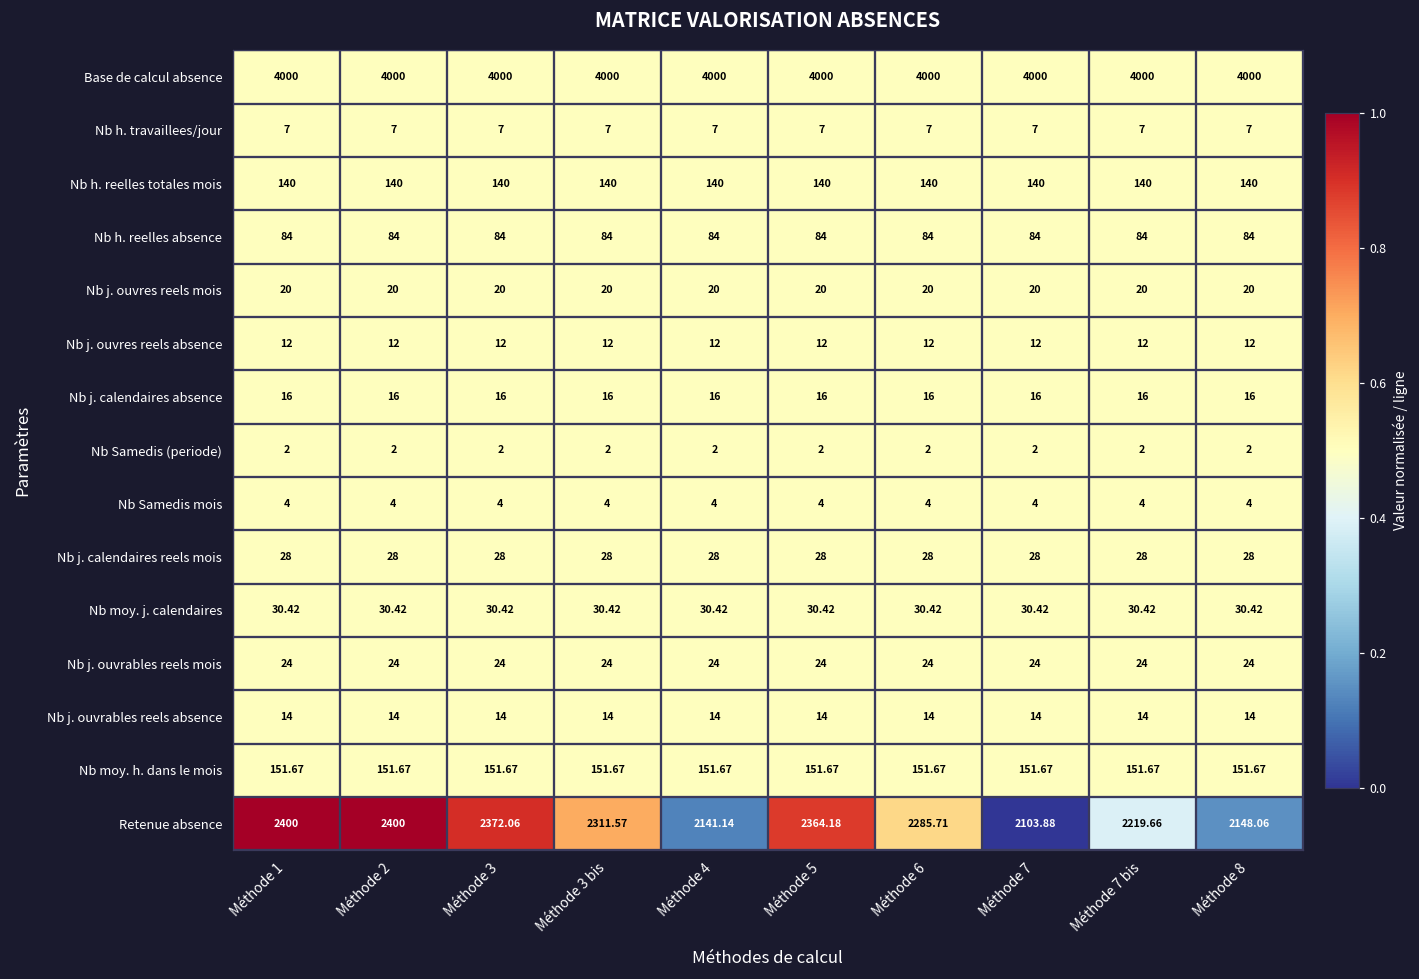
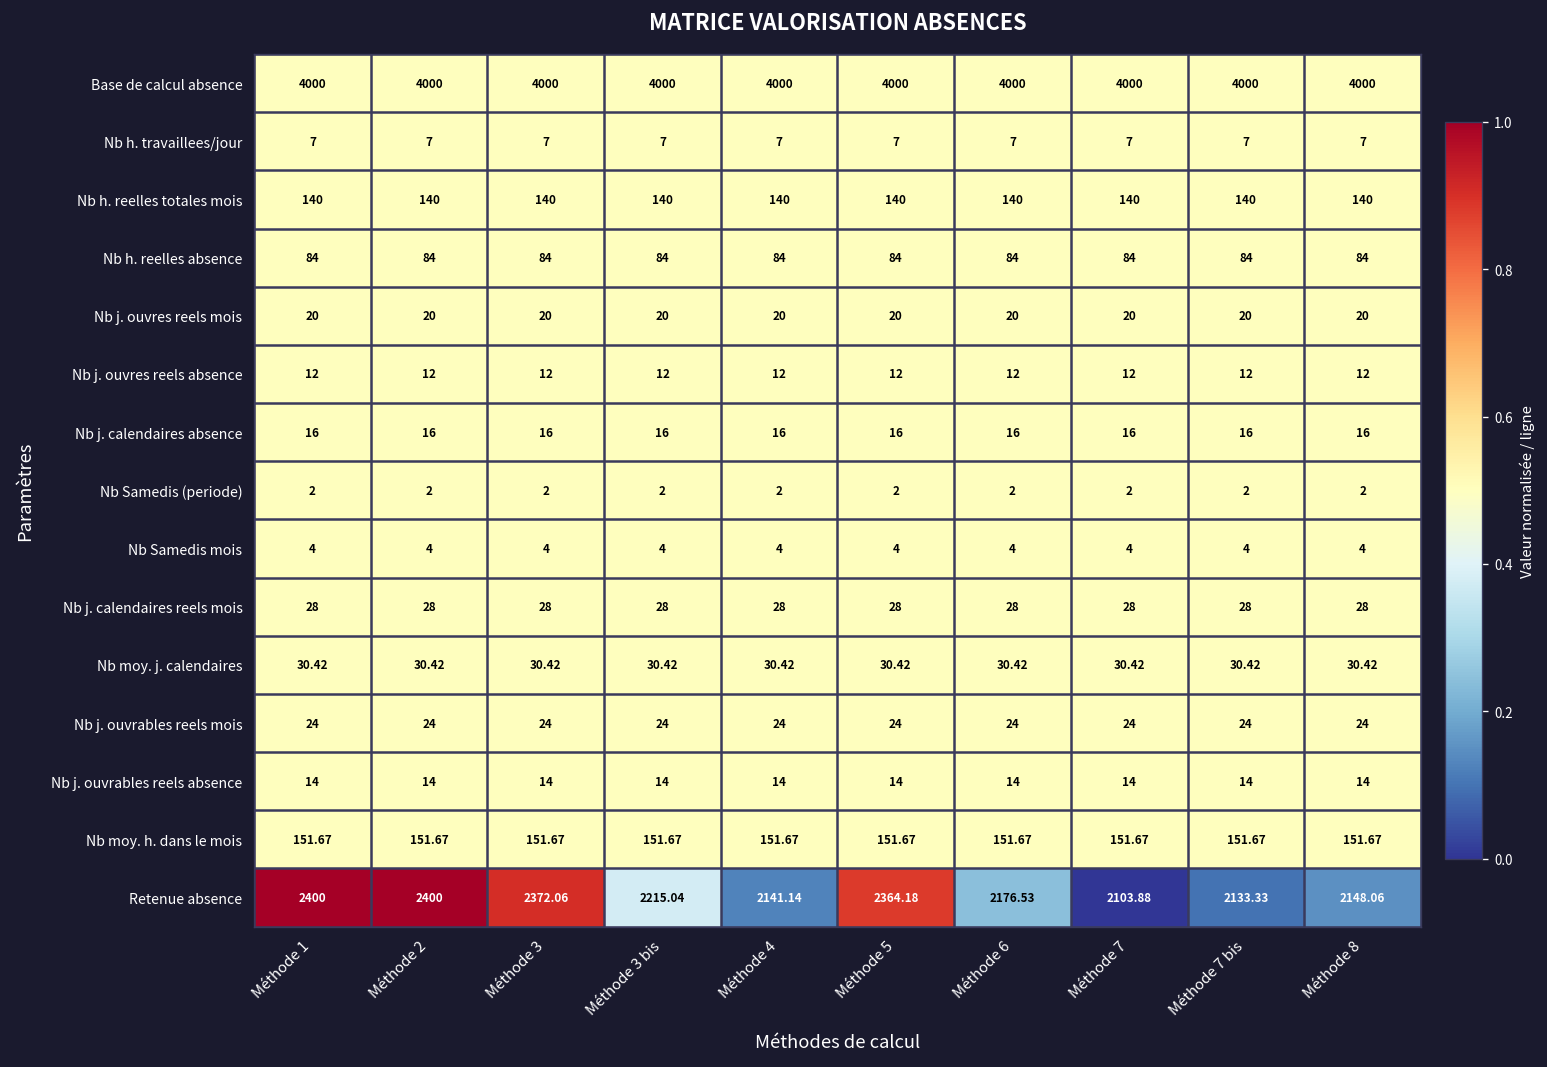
Retenue absence, Méthode 3 bis: 2311.57 -> 2215.04
Retenue absence, Méthode 6: 2285.71 -> 2176.53
Retenue absence, Méthode 7 bis: 2219.66 -> 2133.33
